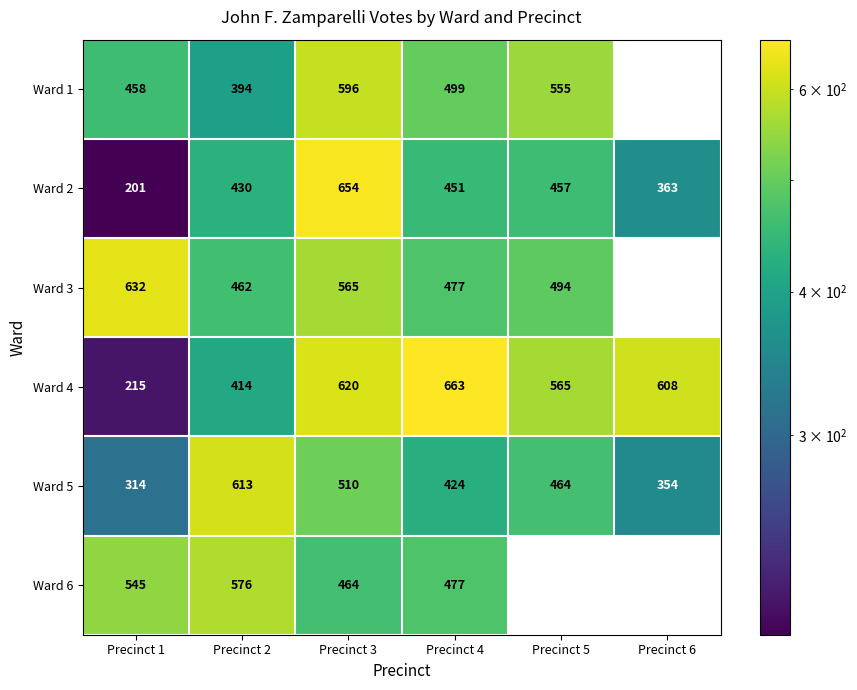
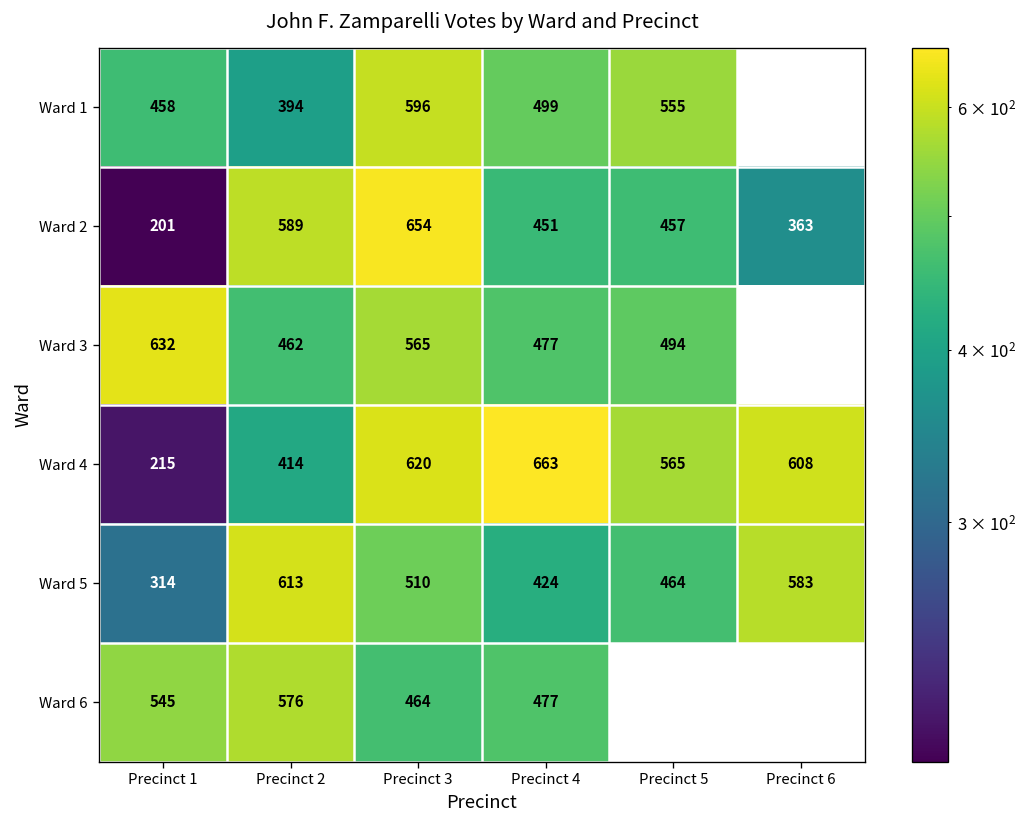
Ward 2, Precinct 2: 430 -> 589
Ward 5, Precinct 6: 354 -> 583
